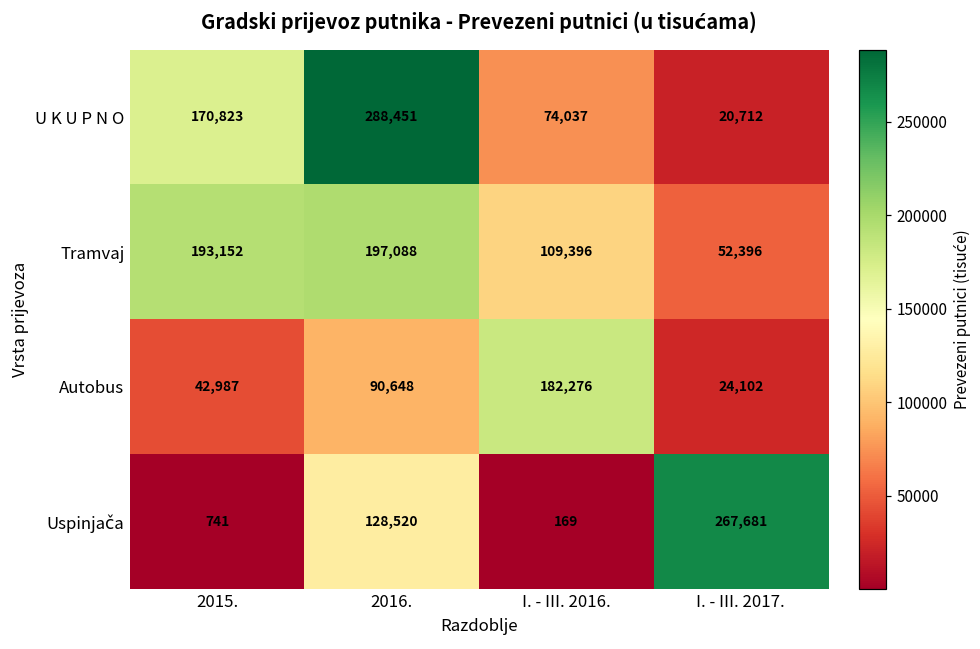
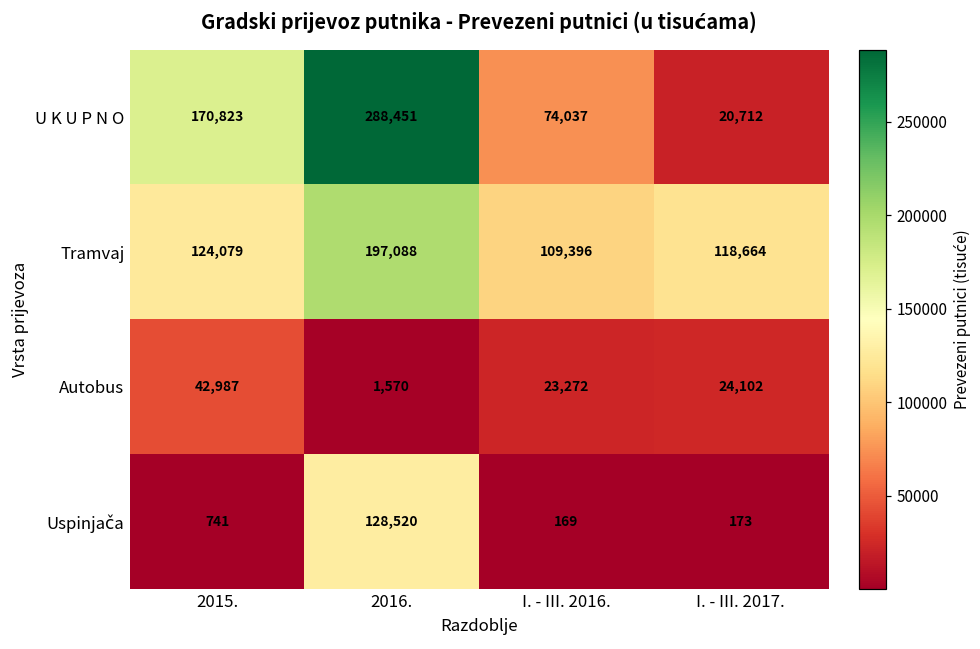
Tramvaj, 2015.: 193,152 -> 124,079
Tramvaj, I. - III. 2017.: 52,396 -> 118,664
Autobus, 2016.: 90,648 -> 1,570
Autobus, I. - III. 2016.: 182,276 -> 23,272
Uspinjača, I. - III. 2017.: 267,681 -> 173
